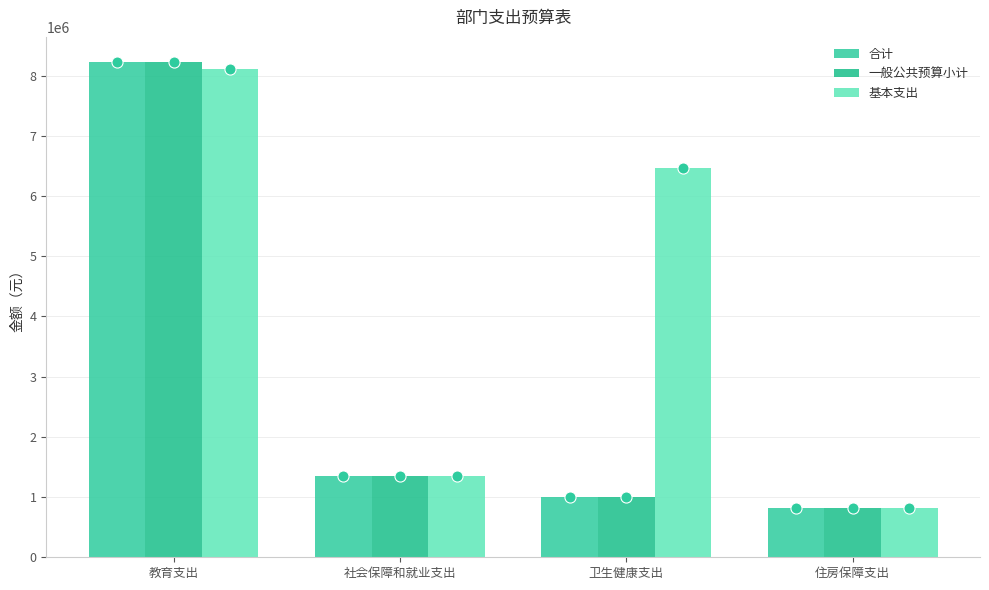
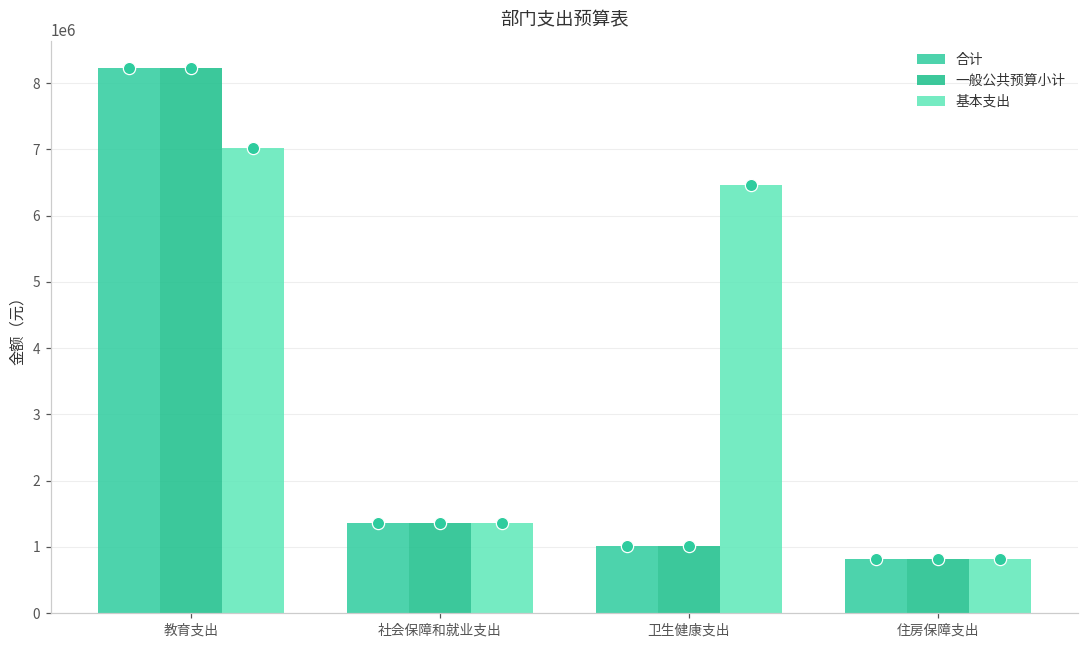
基本支出, 教育支出: 8100000 -> 7000000
